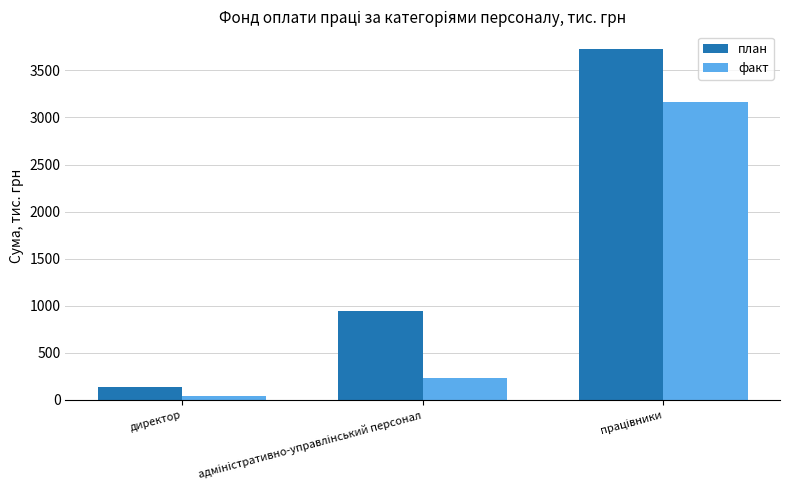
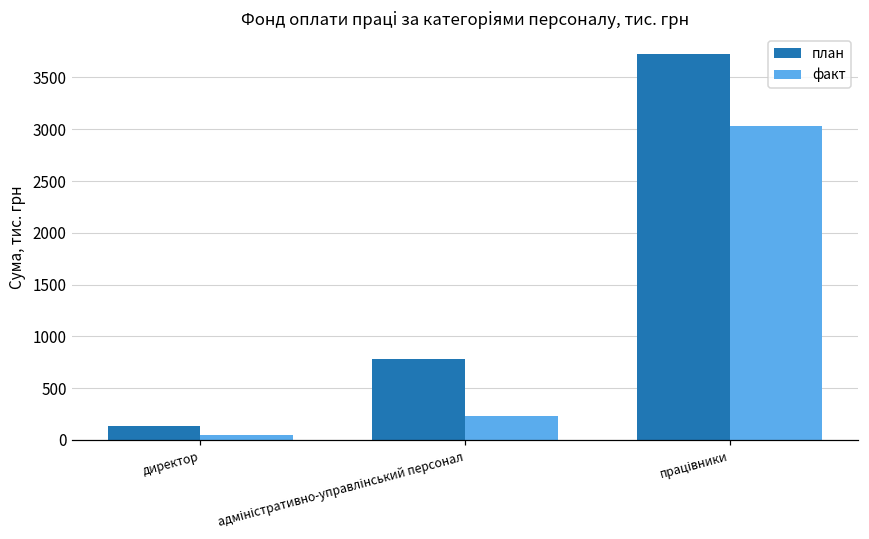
план, адміністративно-управлінський персонал: 900 -> 800
факт, працівники: 3200 -> 3000
